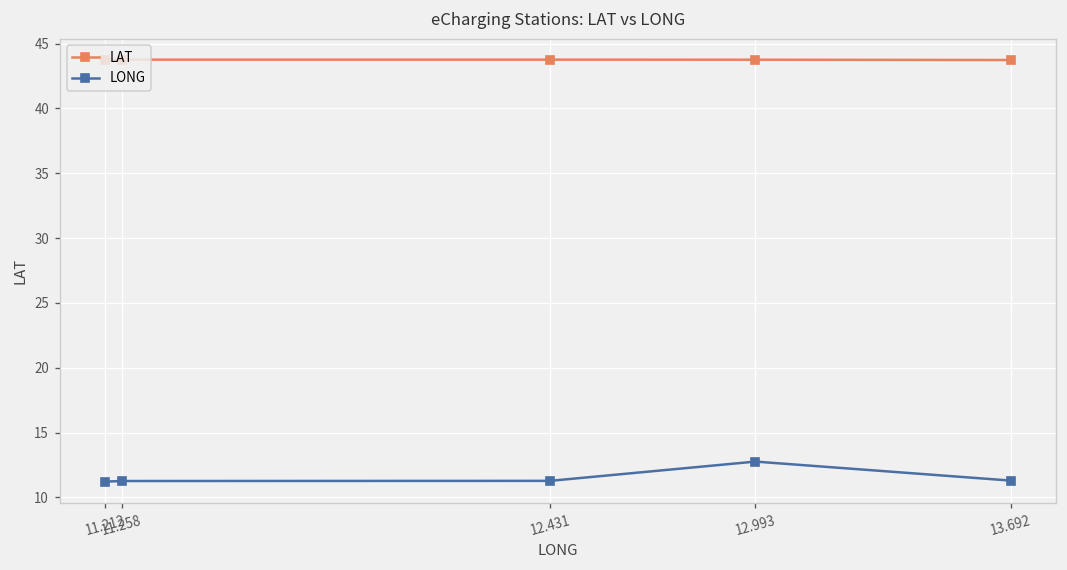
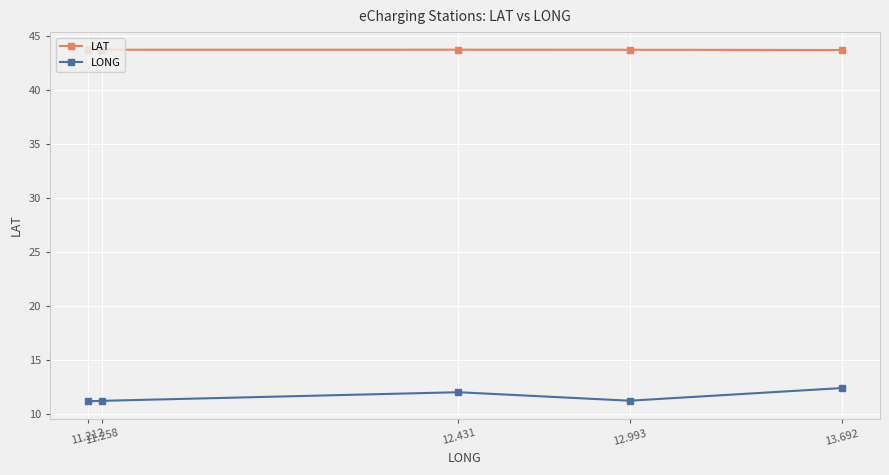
LONG, 12.431: 11.3 -> 12.1
LONG, 12.993: 12.8 -> 11.3
LONG, 13.692: 11.3 -> 12.4
